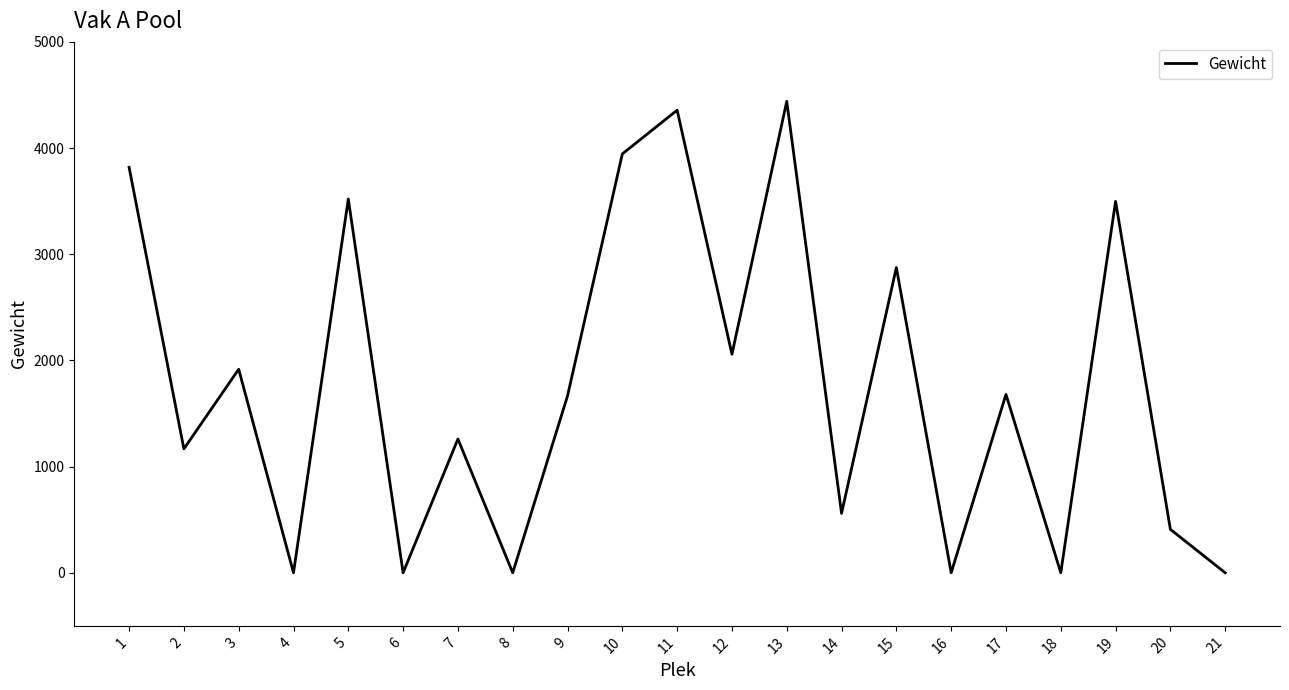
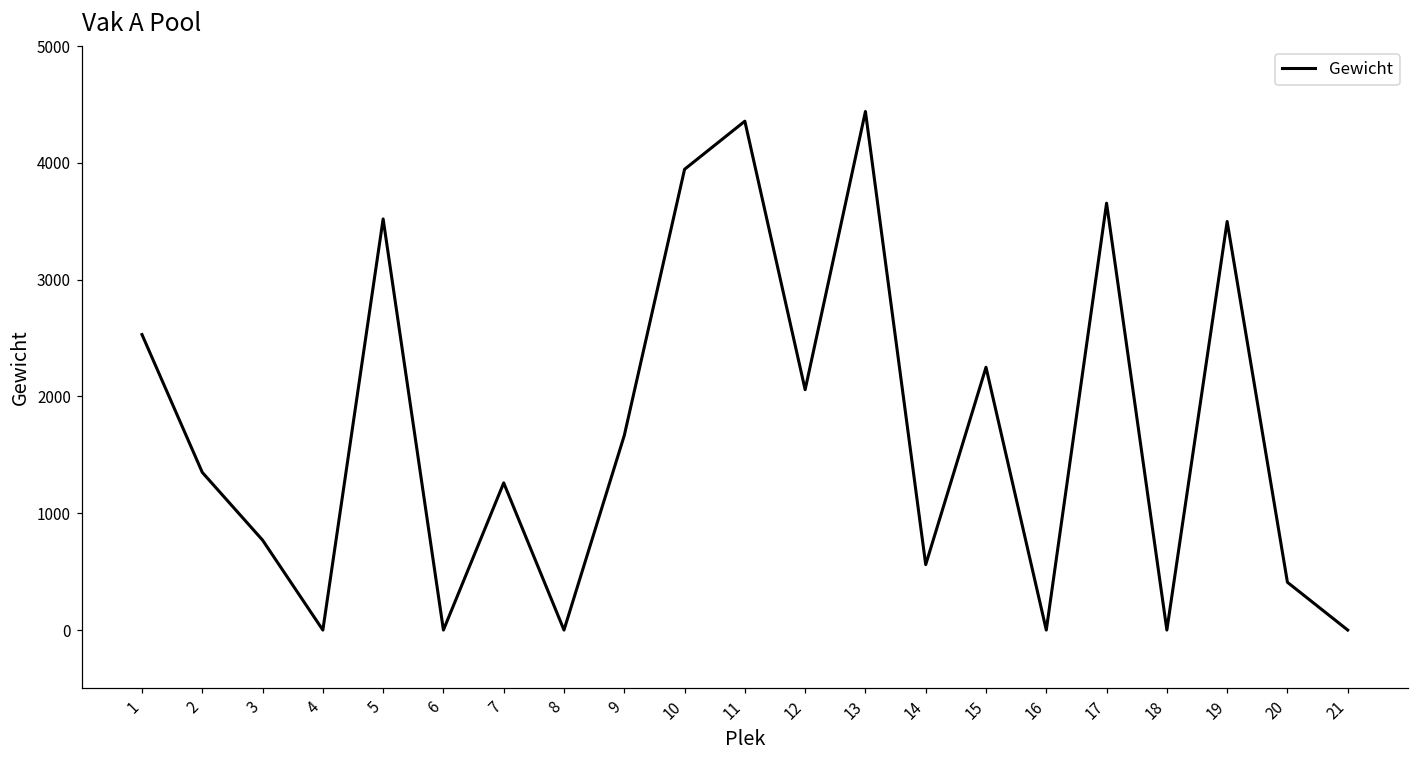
1: 3820 -> 2530
2: 1170 -> 1350
3: 1920 -> 770
15: 2880 -> 2250
17: 1680 -> 3660
